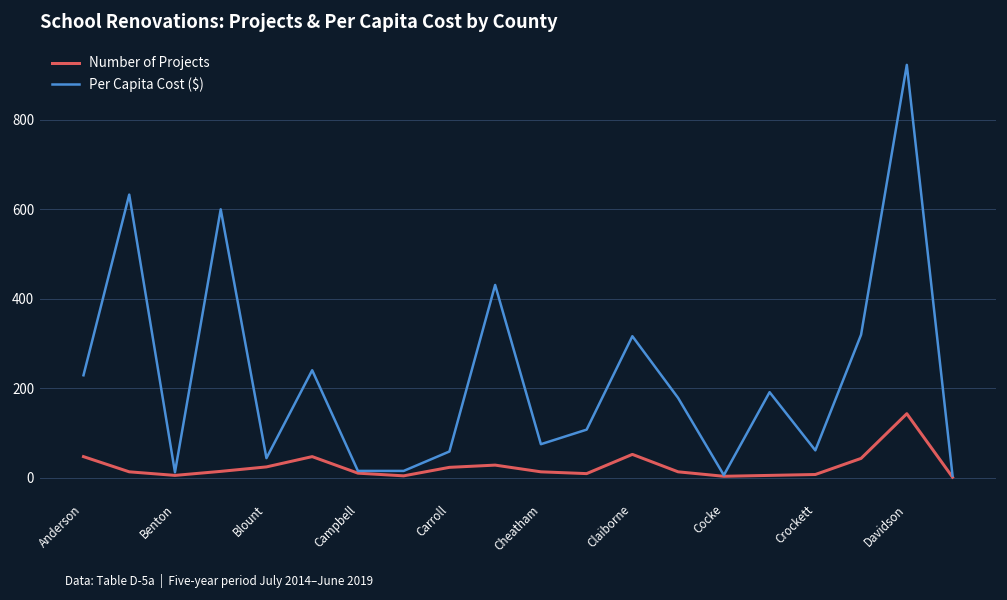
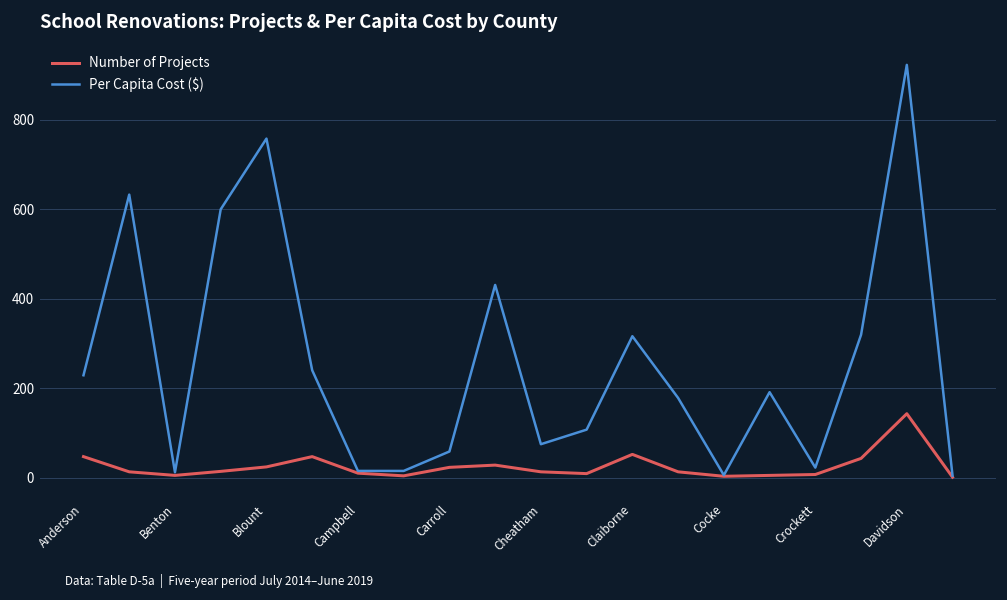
Per Capita Cost ($), Blount: 40 -> 760
Per Capita Cost ($), Crockett: 60 -> 20
